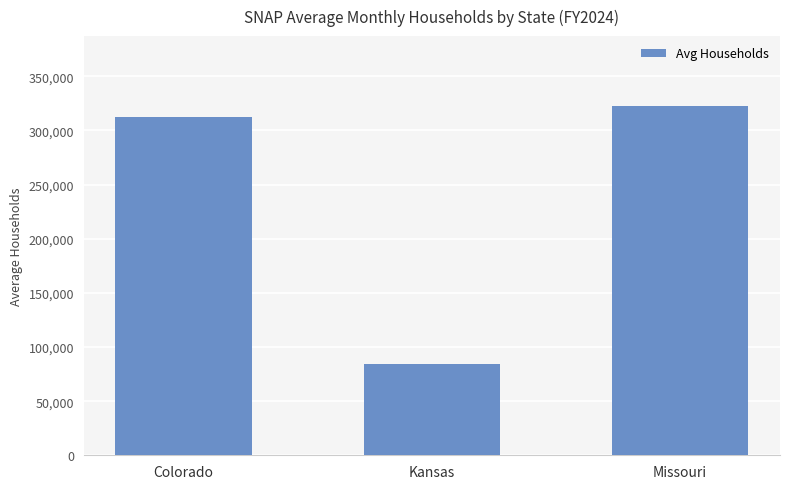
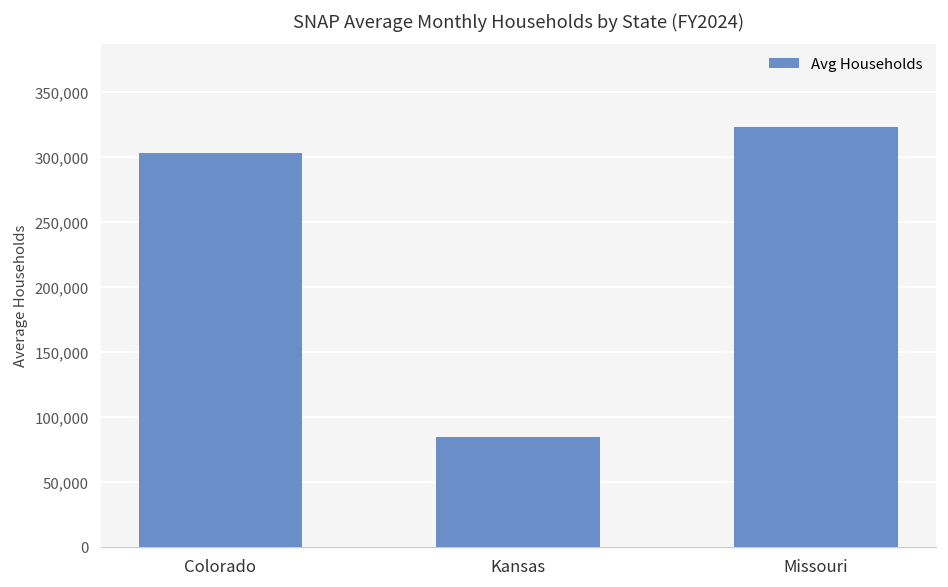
Colorado: 312,000 -> 303,000
